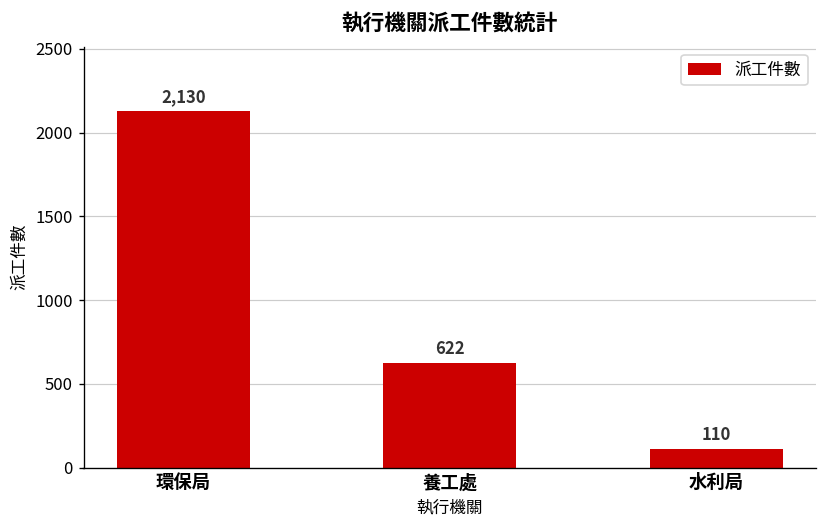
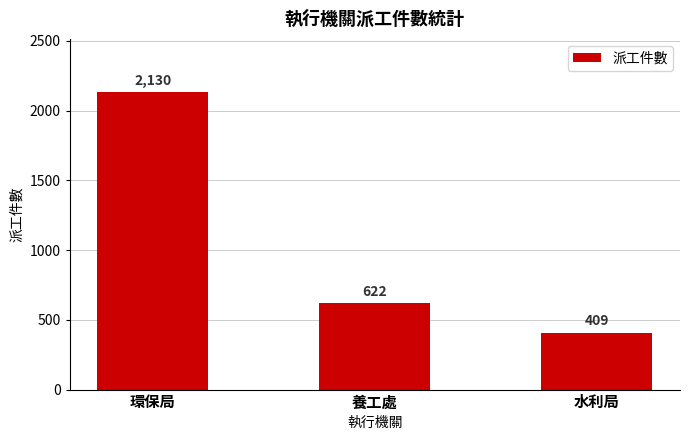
水利局: 110 -> 409
